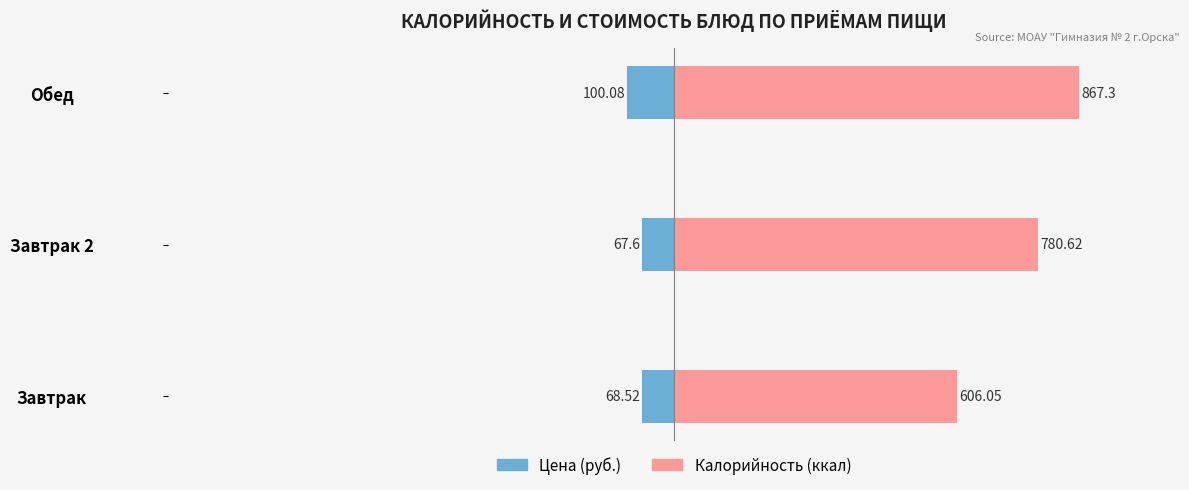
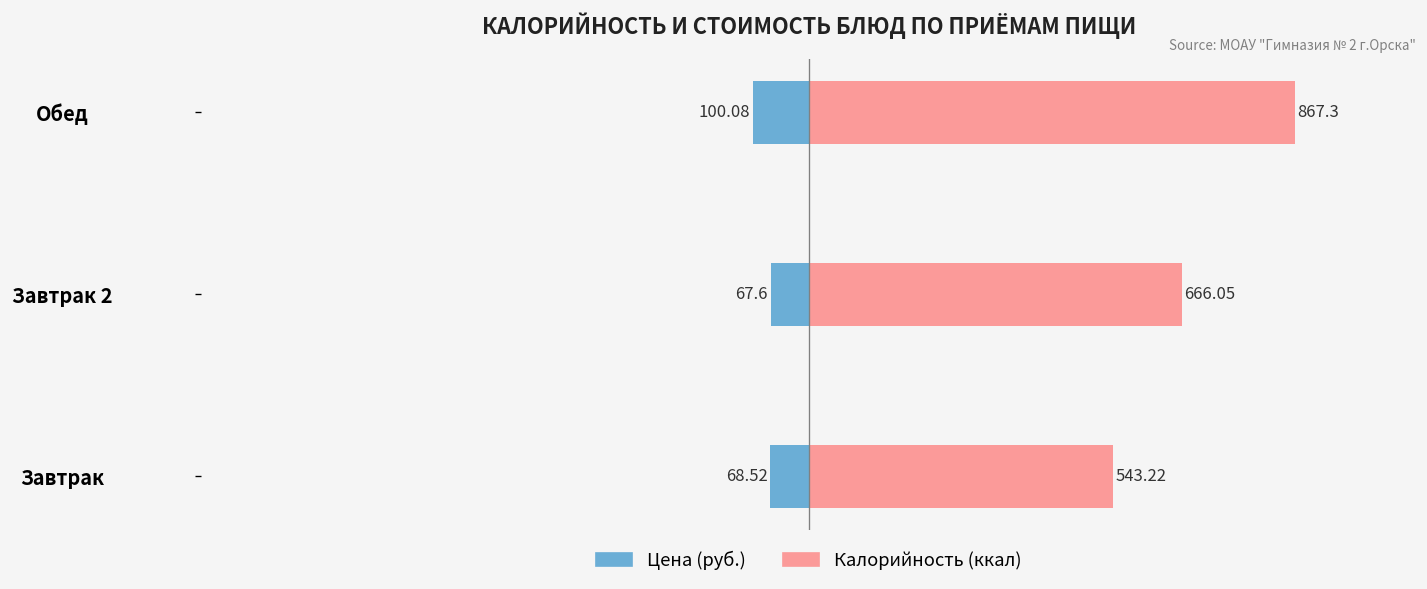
Калорийность (ккал), Завтрак 2: 780.62 -> 666.05
Калорийность (ккал), Завтрак: 606.05 -> 543.22
